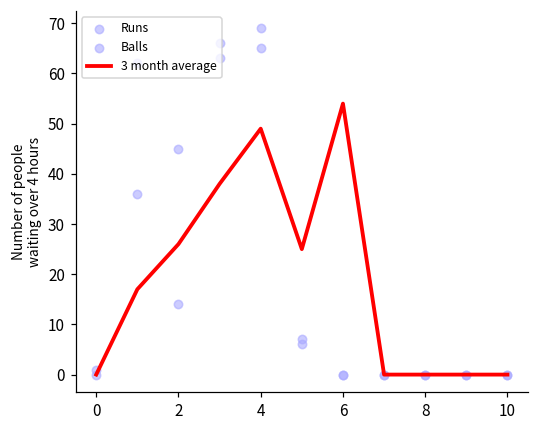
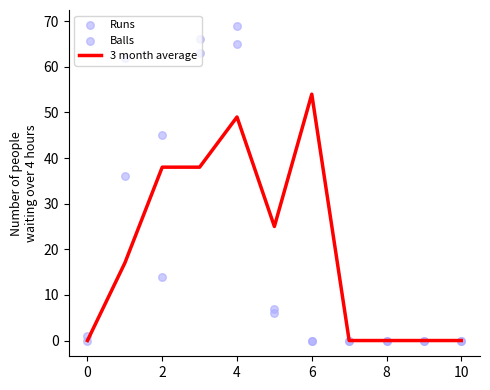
3 month average, 2: 26 -> 38
